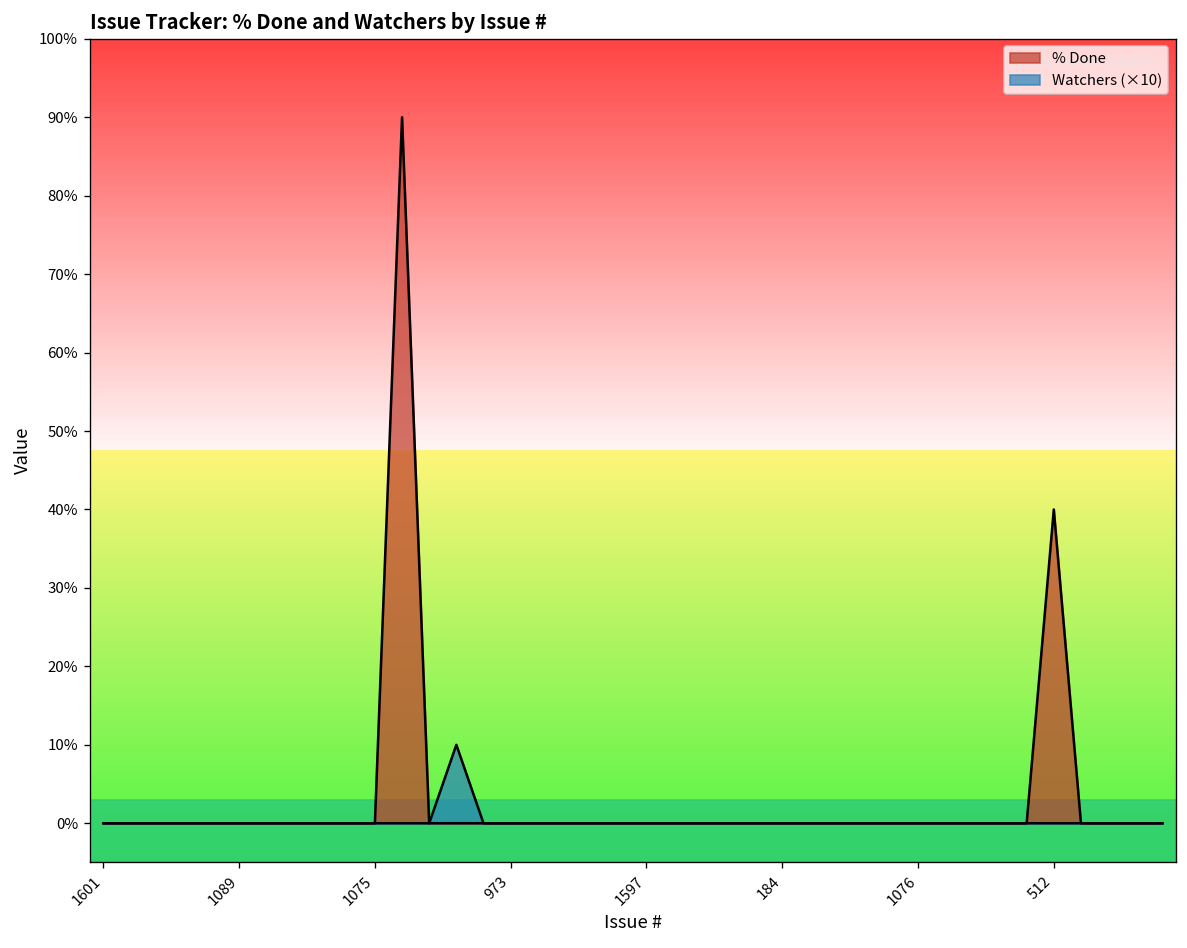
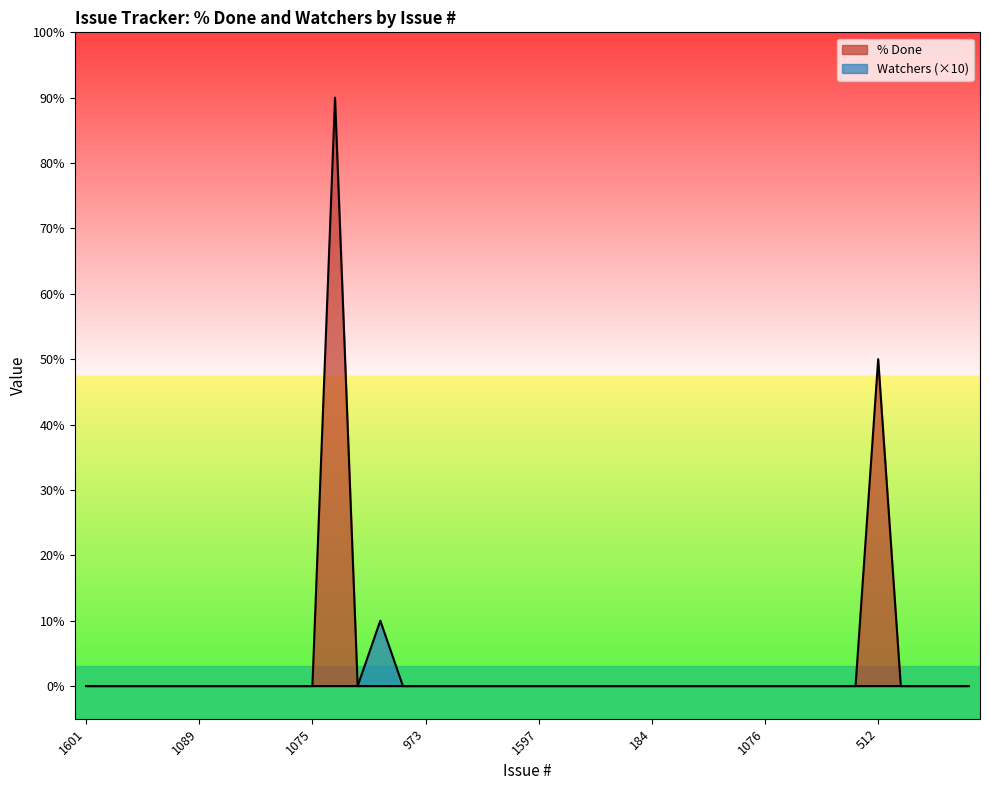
% Done, 512: 40% -> 50%
